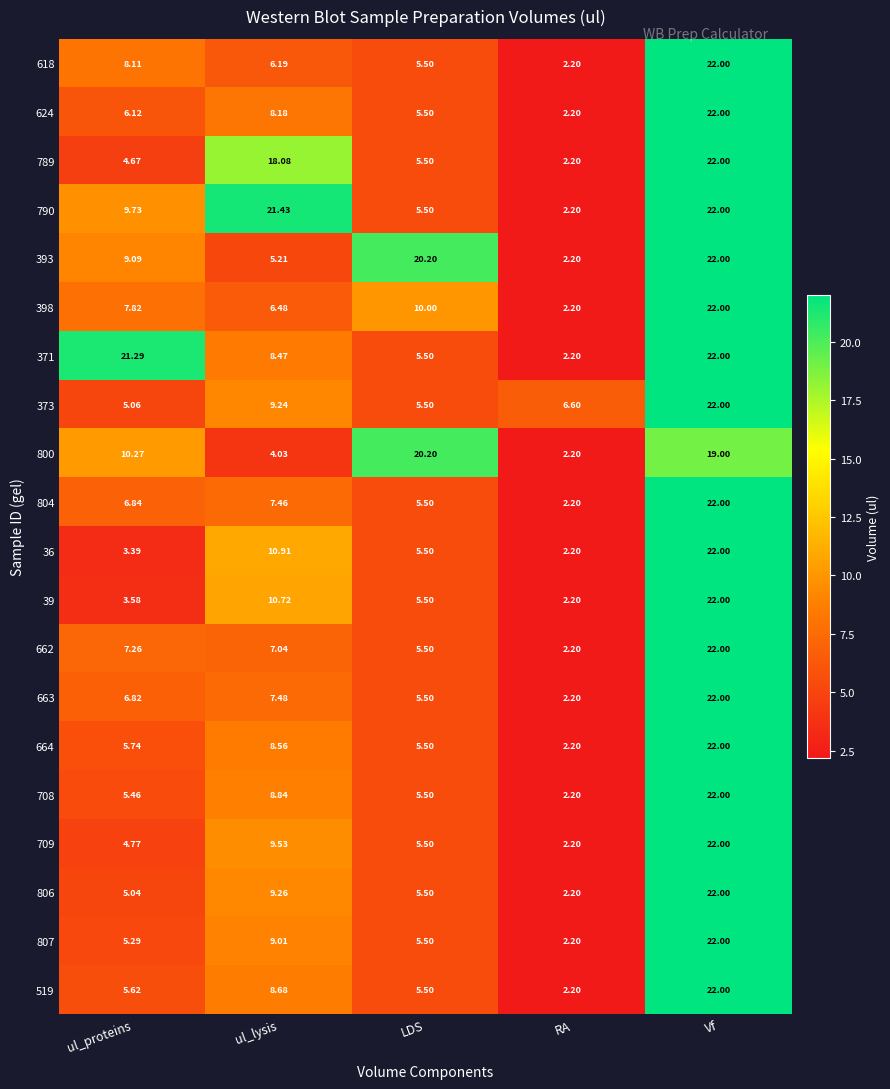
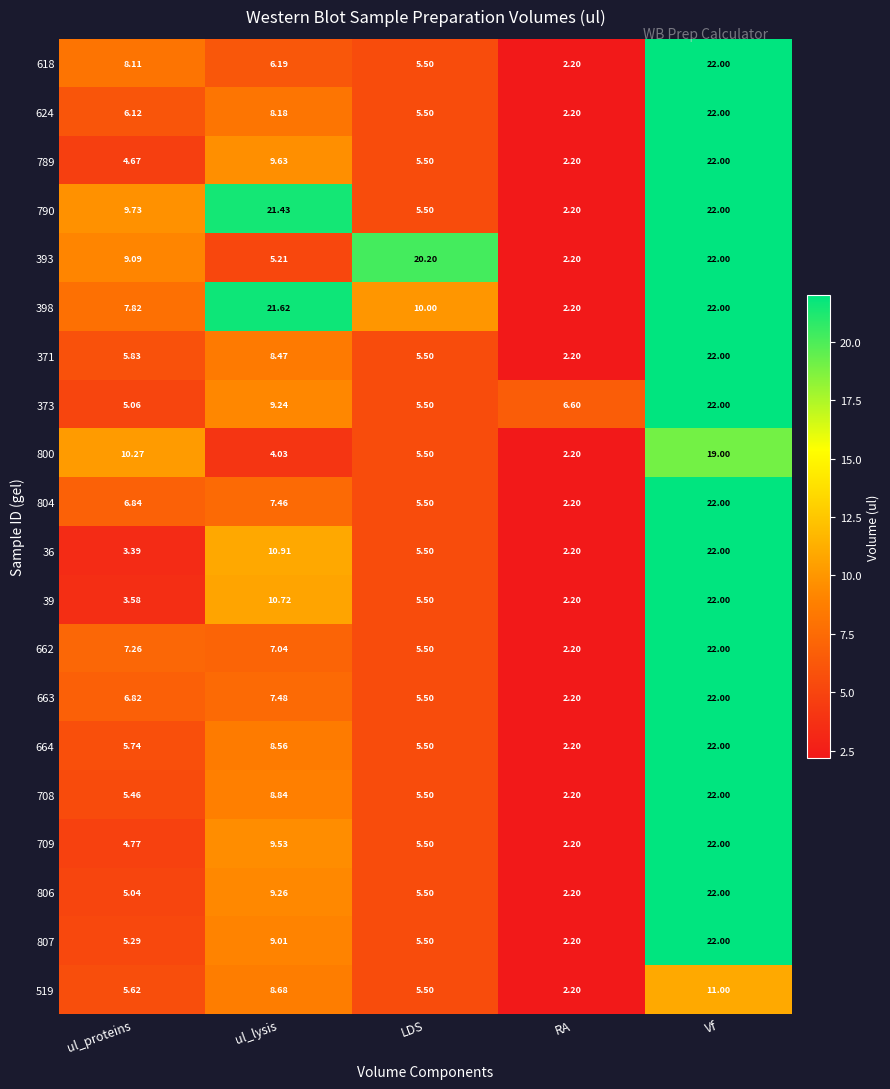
789, ul_lysis: 18.08 -> 9.63
398, ul_lysis: 6.48 -> 21.62
371, ul_proteins: 21.29 -> 5.83
800, LDS: 20.20 -> 5.50
519, Vf: 22.00 -> 11.00
